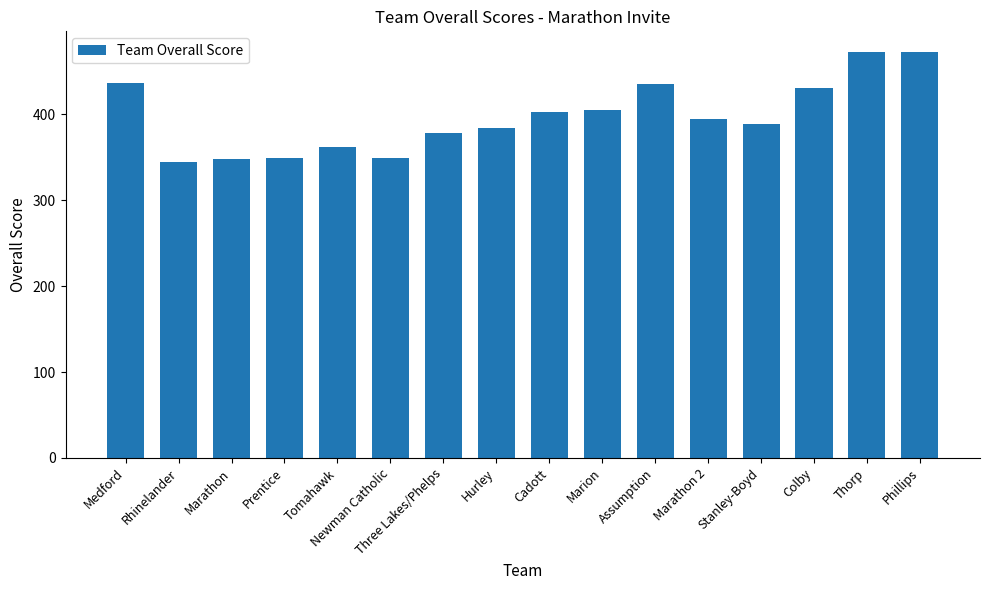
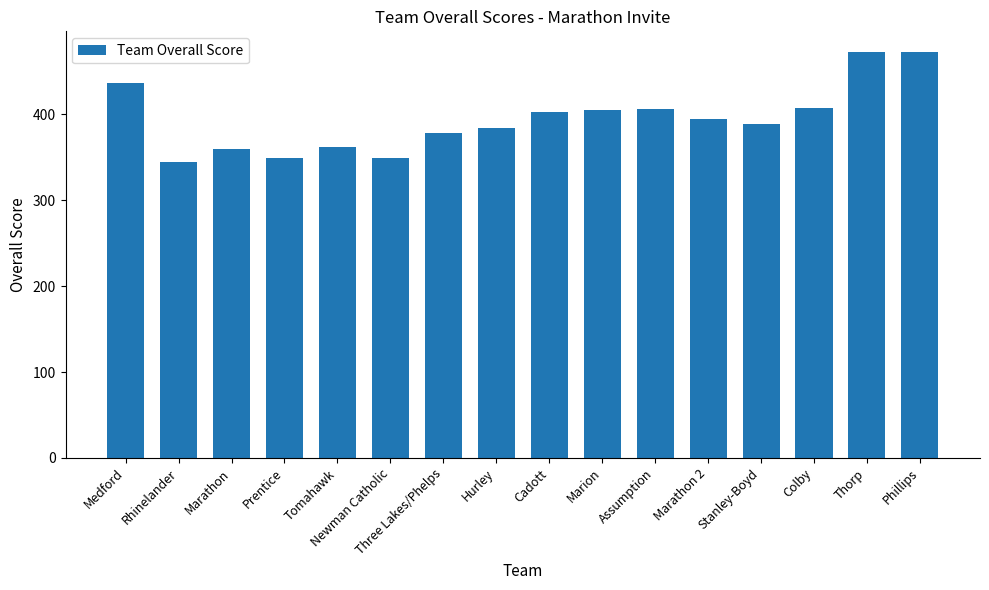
Marathon: 350 -> 360
Assumption: 440 -> 410
Colby: 430 -> 410
